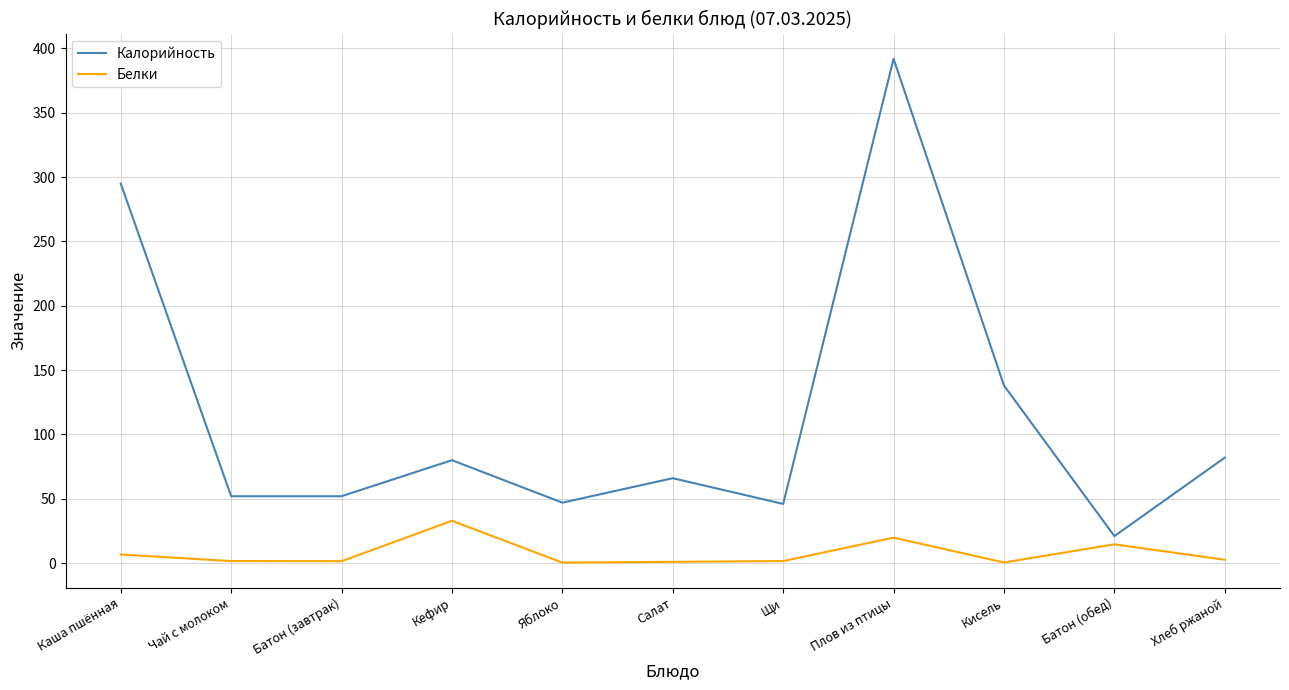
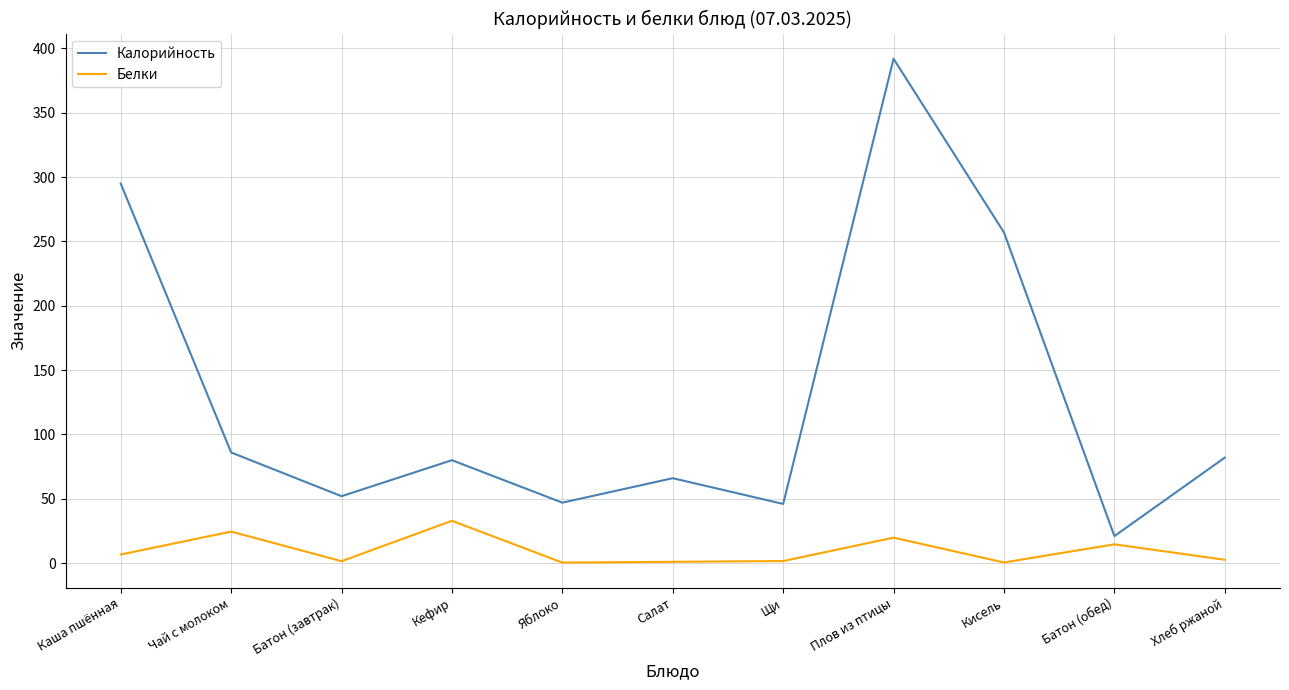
Калорийность, Чай с молоком: 52 -> 86
Белки, Чай с молоком: 2 -> 25
Калорийность, Кисель: 138 -> 257
